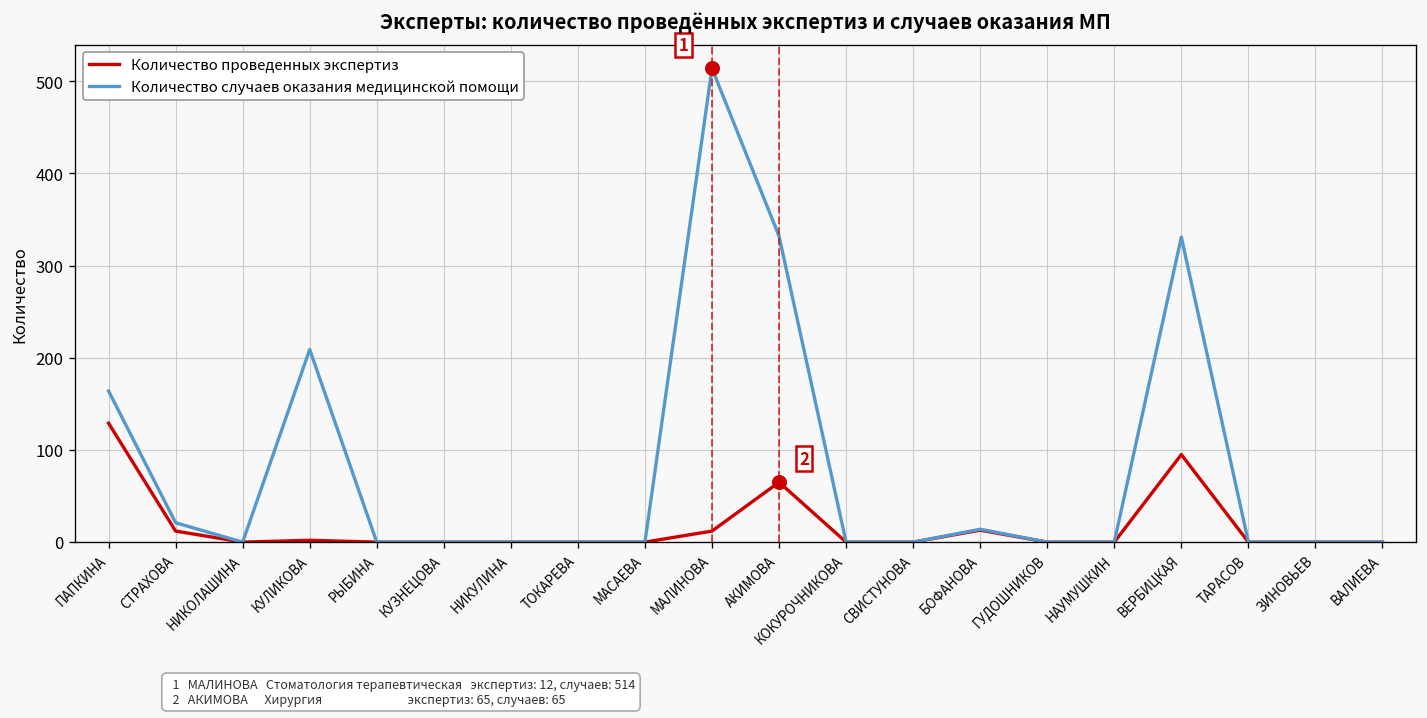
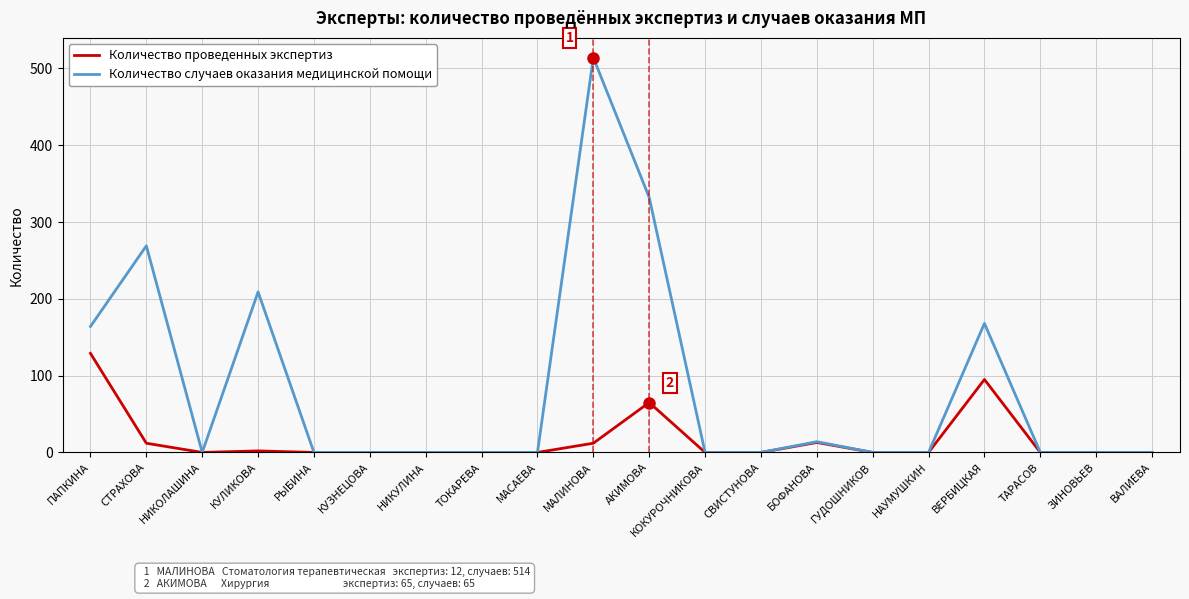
Количество случаев оказания медицинской помощи, СТРАХОВА: 20 -> 270
Количество случаев оказания медицинской помощи, ВЕРБИЦКАЯ: 330 -> 170
